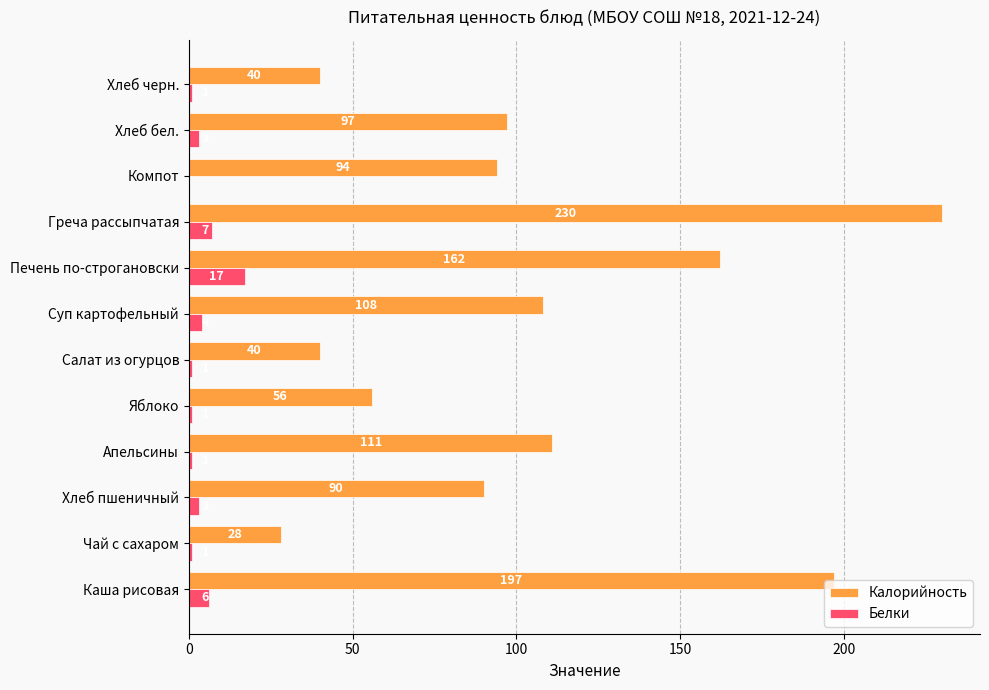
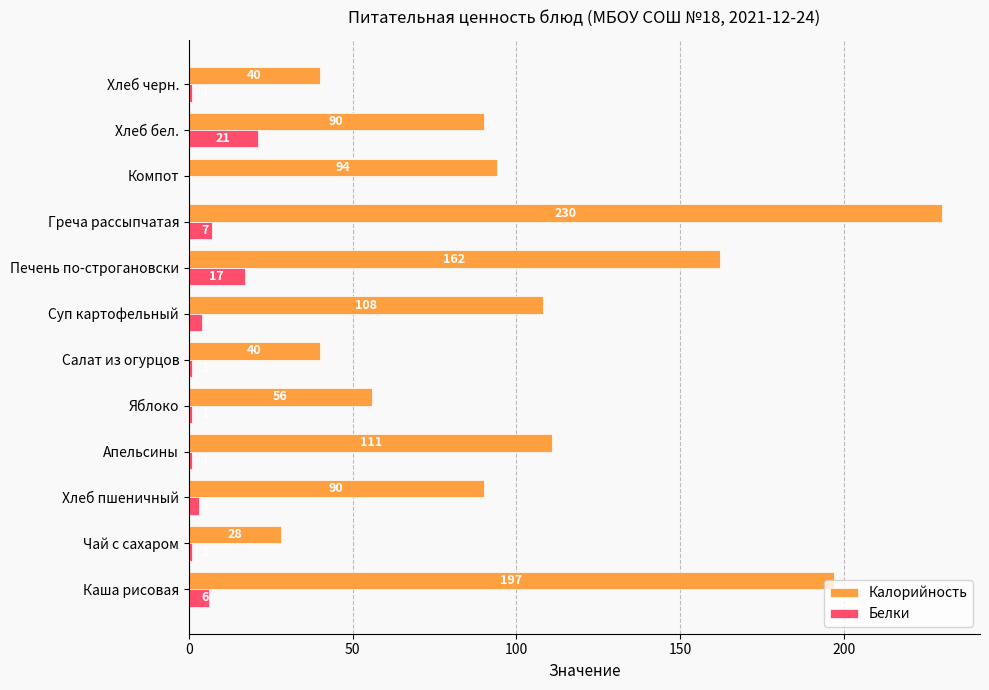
Калорийность, Хлеб бел.: 97 -> 90
Белки, Хлеб бел.: 3 -> 21
